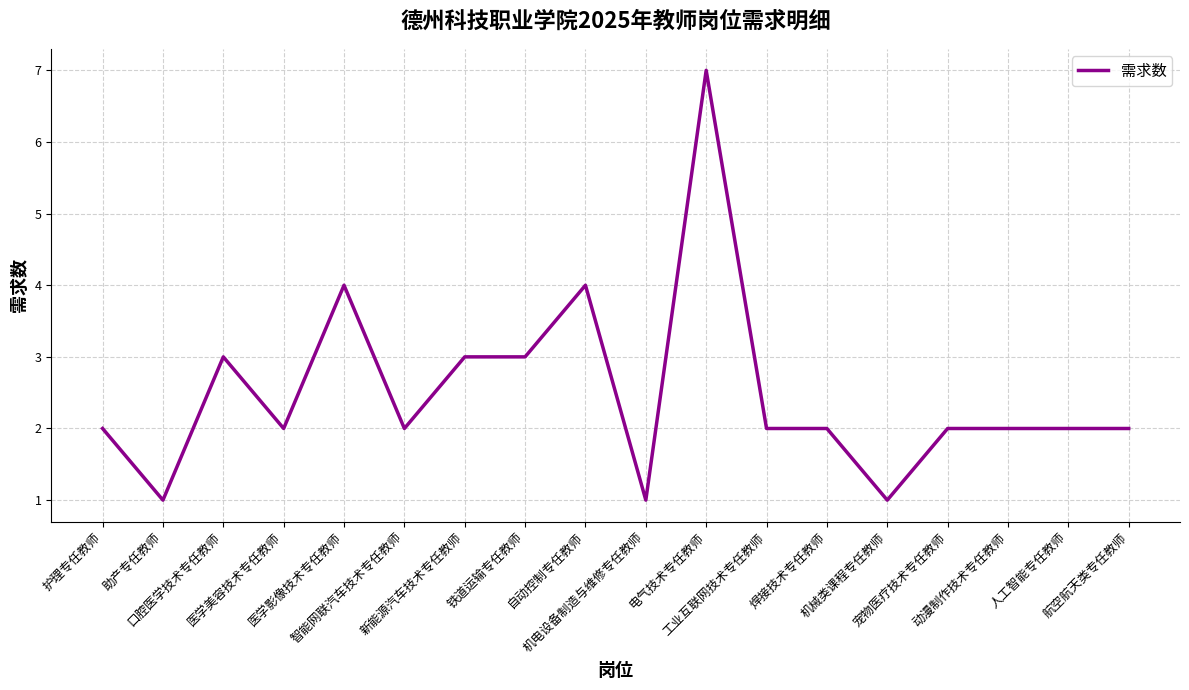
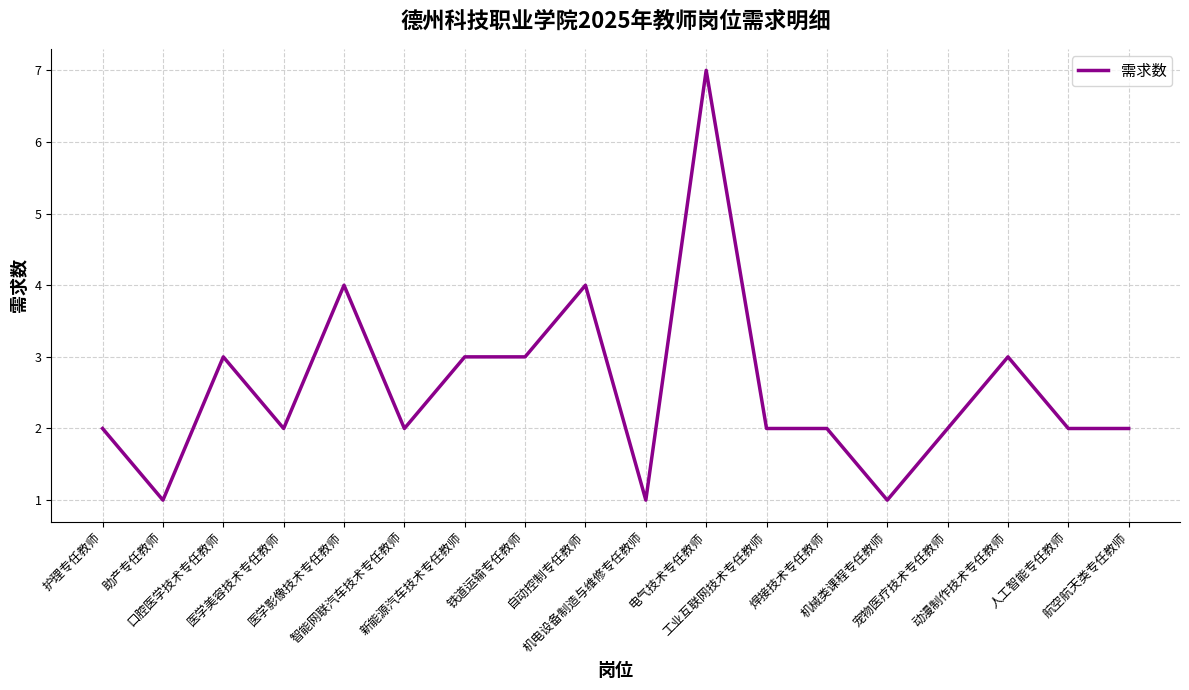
动漫制作技术专任教师: 2 -> 3
